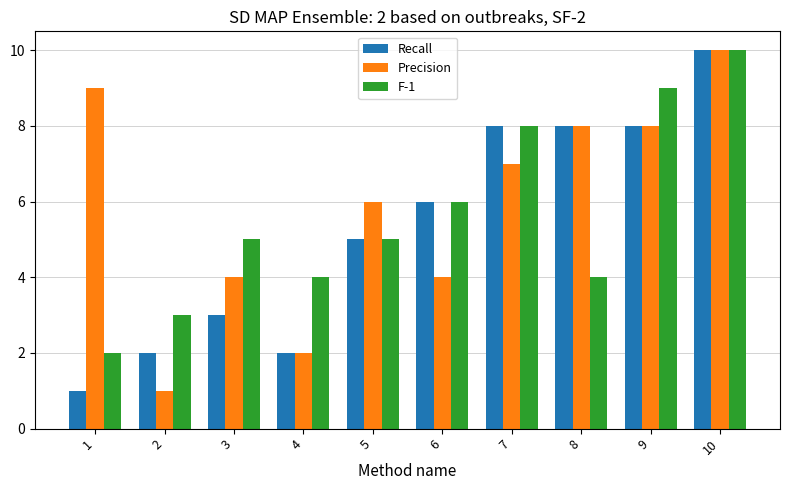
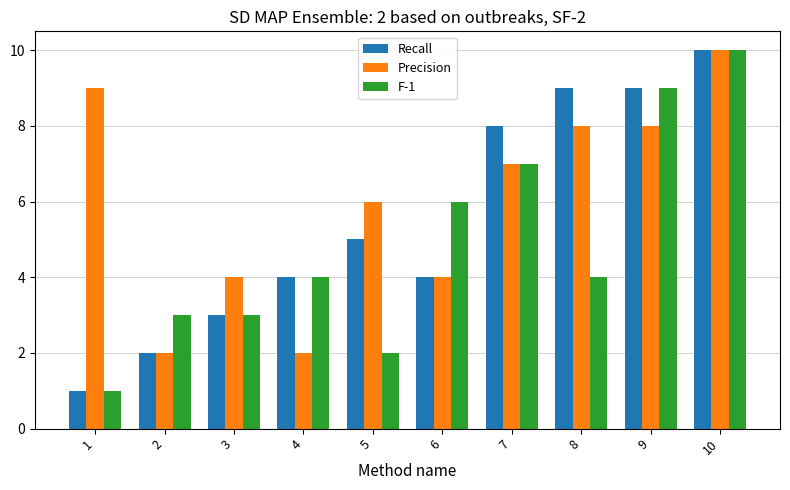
F-1, 1: 2 -> 1
Precision, 2: 1 -> 2
F-1, 3: 5 -> 3
Recall, 4: 2 -> 4
F-1, 5: 5 -> 2
Recall, 6: 6 -> 4
F-1, 7: 8 -> 7
Recall, 8: 8 -> 9
Recall, 9: 8 -> 9
